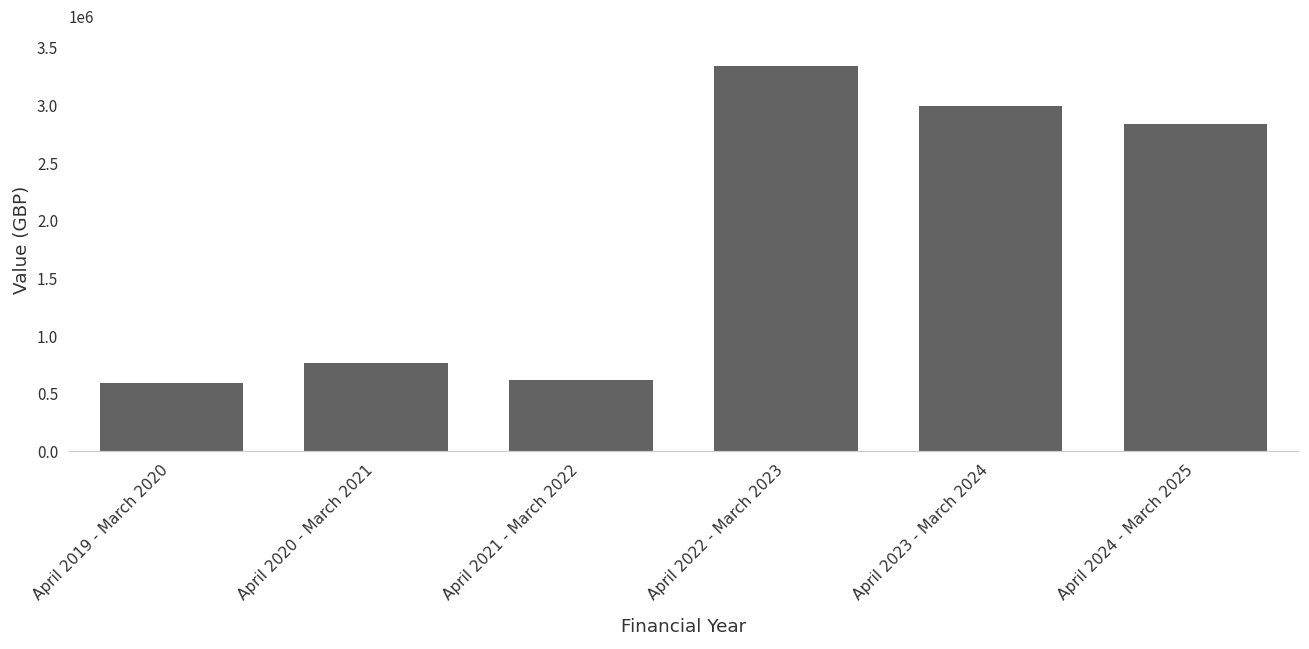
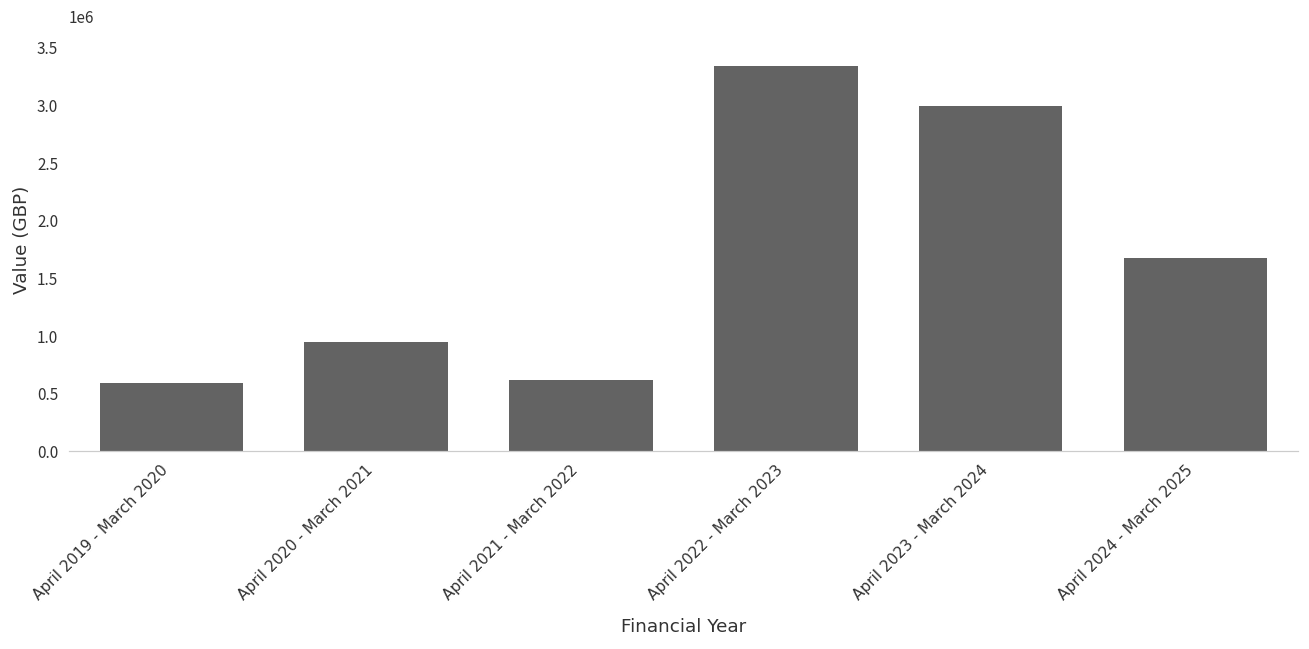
April 2020 - March 2021: 770000 -> 950000
April 2024 - March 2025: 2840000 -> 1680000
